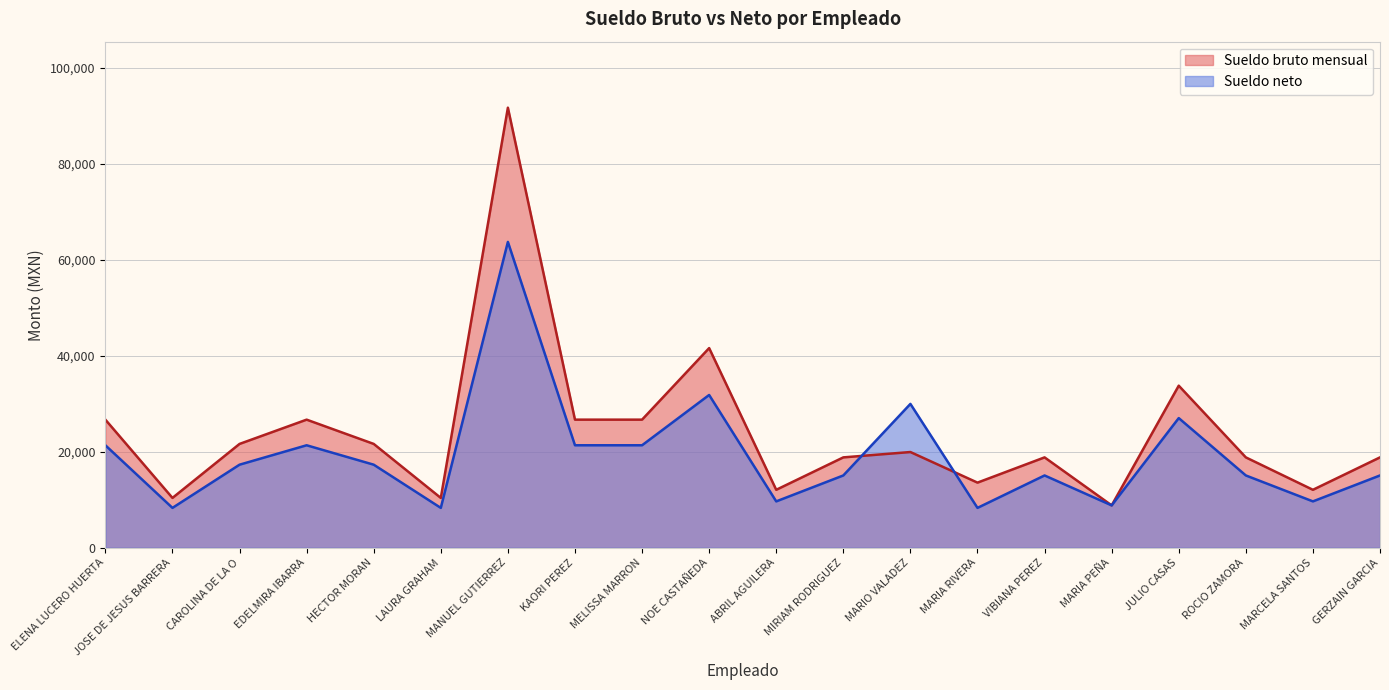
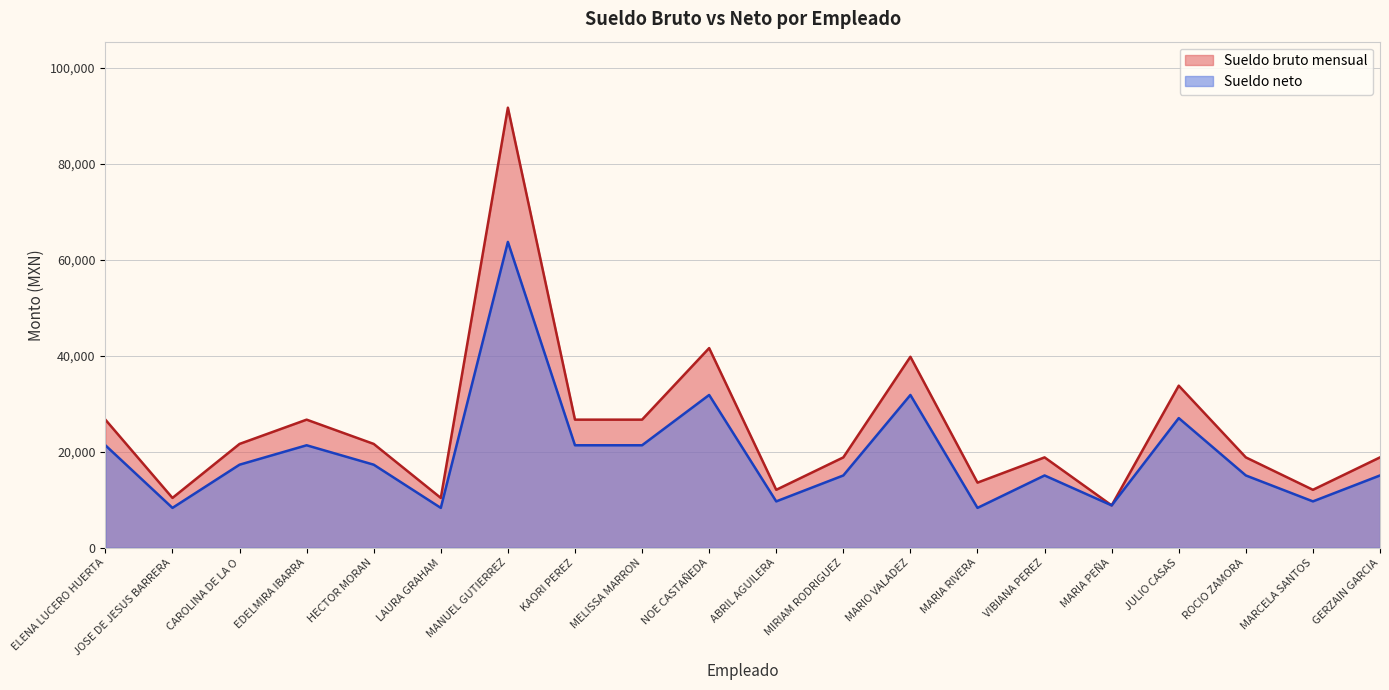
Sueldo bruto mensual, MARIO VALADEZ: 20,000 -> 40,000
Sueldo neto, MARIO VALADEZ: 30,000 -> 32,000
